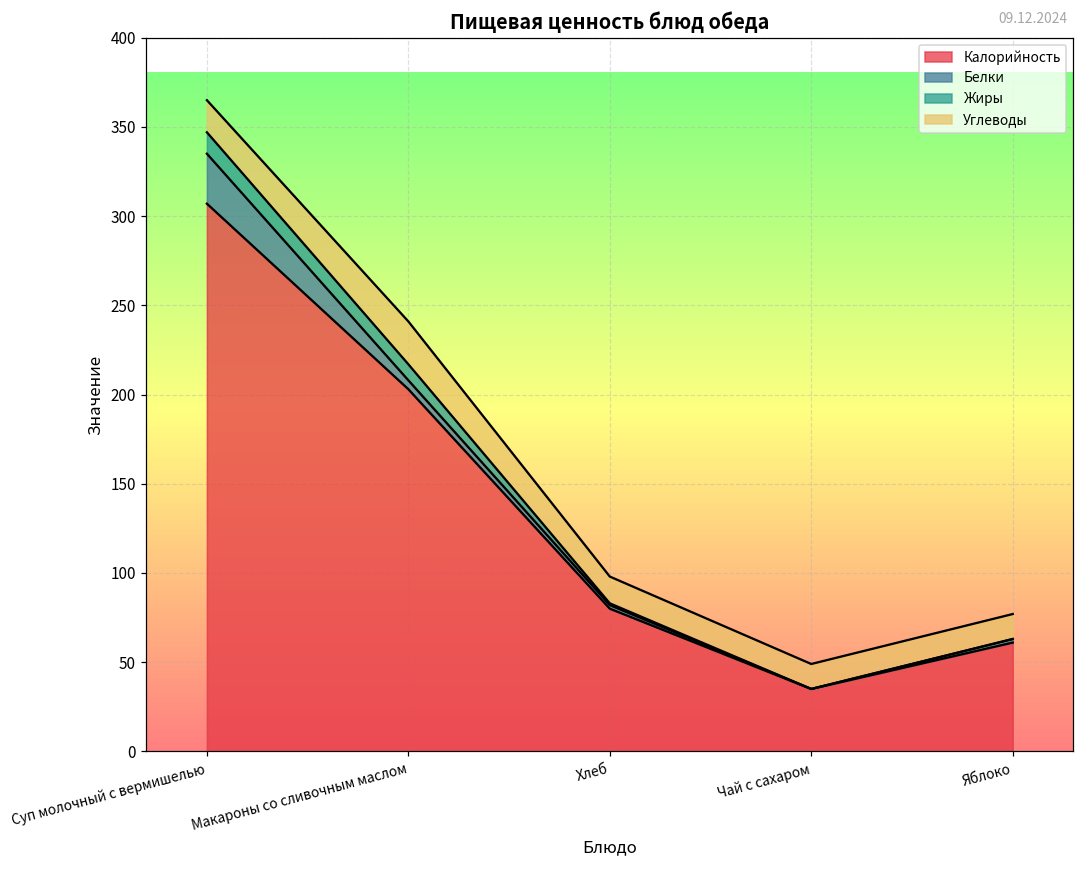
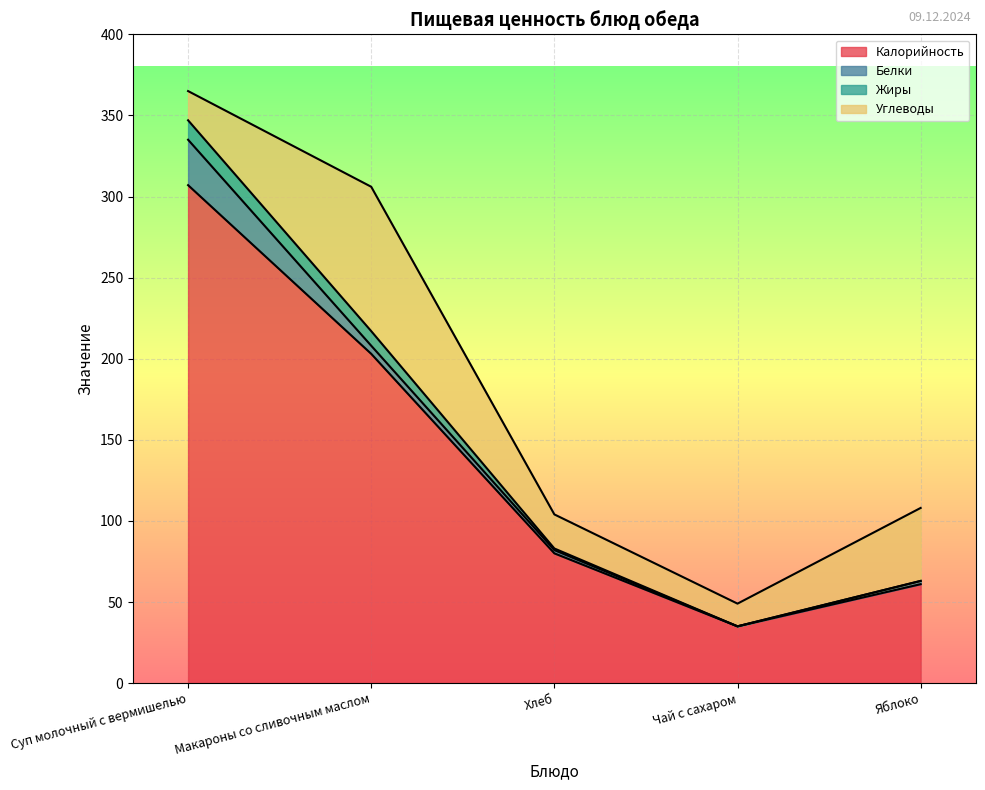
Углеводы, Макароны со сливочным маслом: 24 -> 89
Углеводы, Хлеб: 15 -> 21
Углеводы, Яблоко: 14 -> 45
